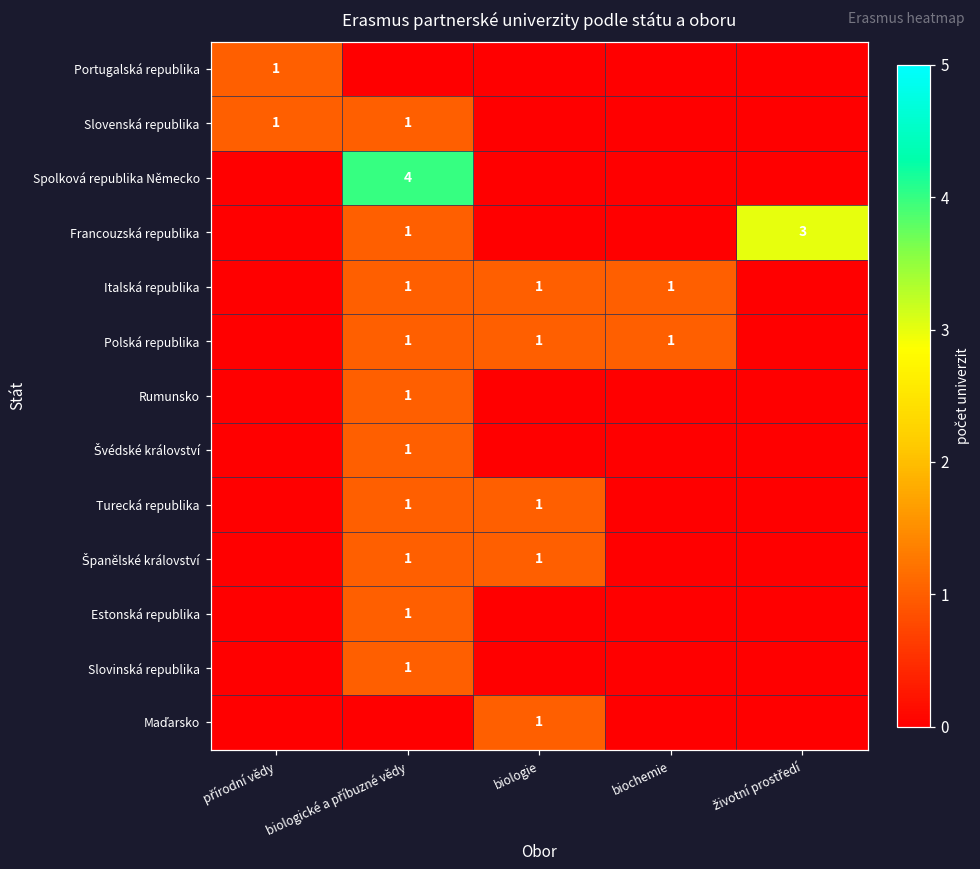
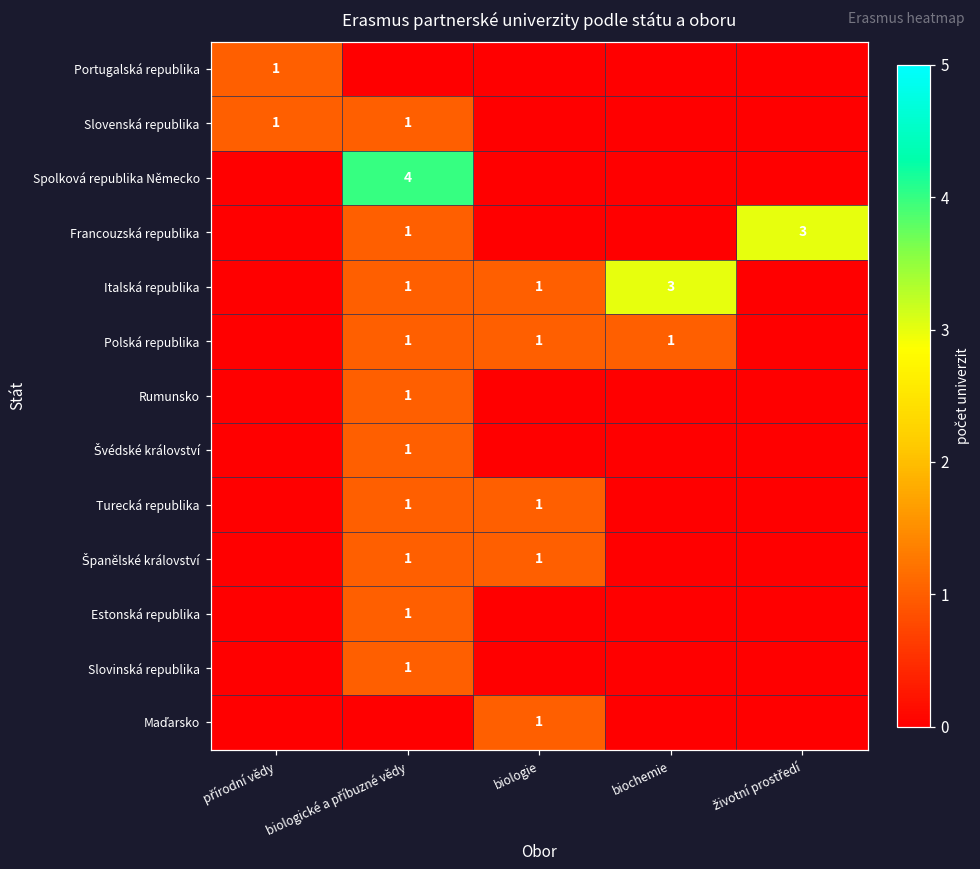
Italská republika, biochemie: 1 -> 3
